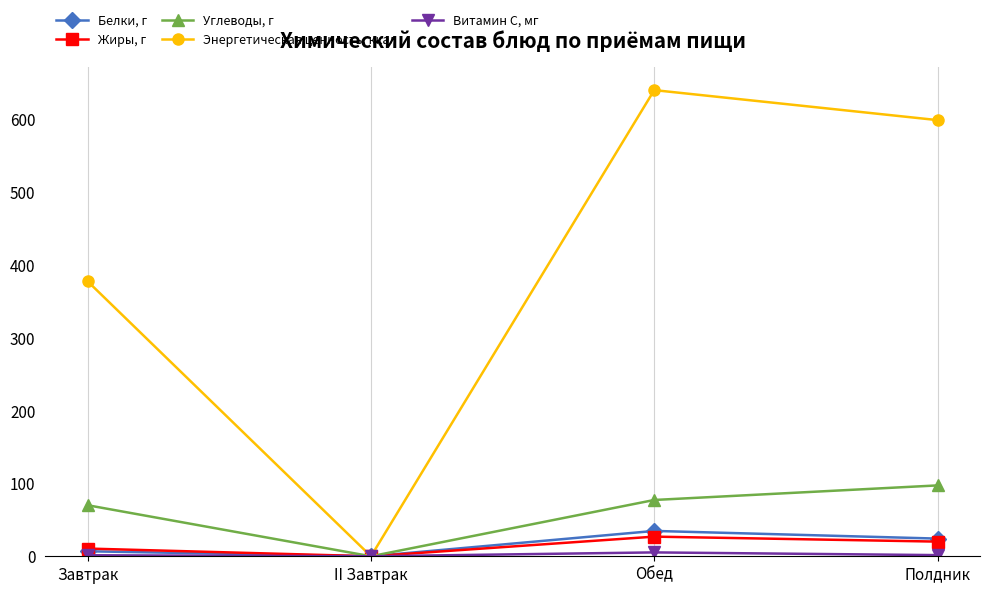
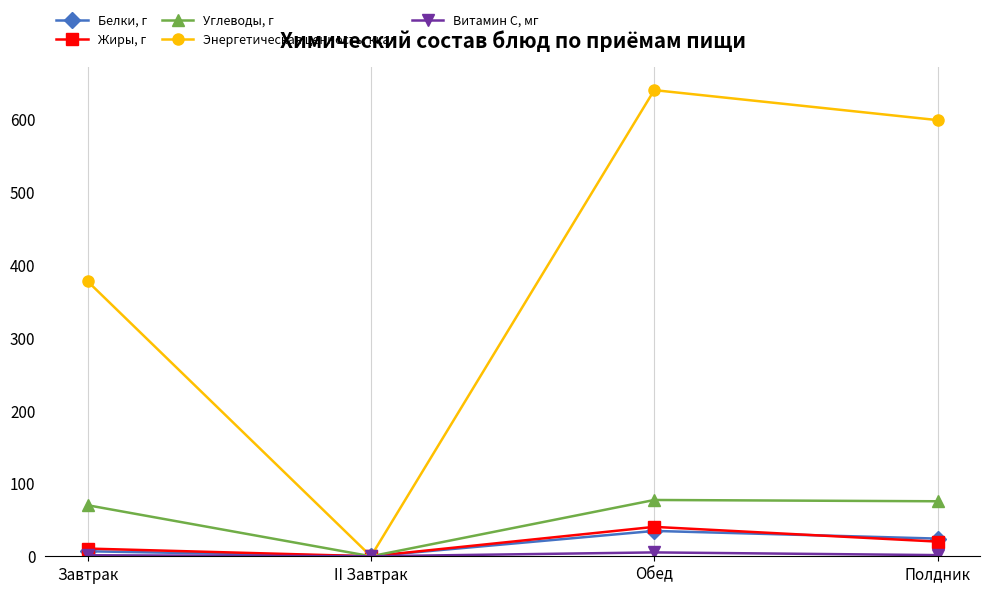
Жиры, г, Обед: 30 -> 40
Углеводы, г, Полдник: 100 -> 80
